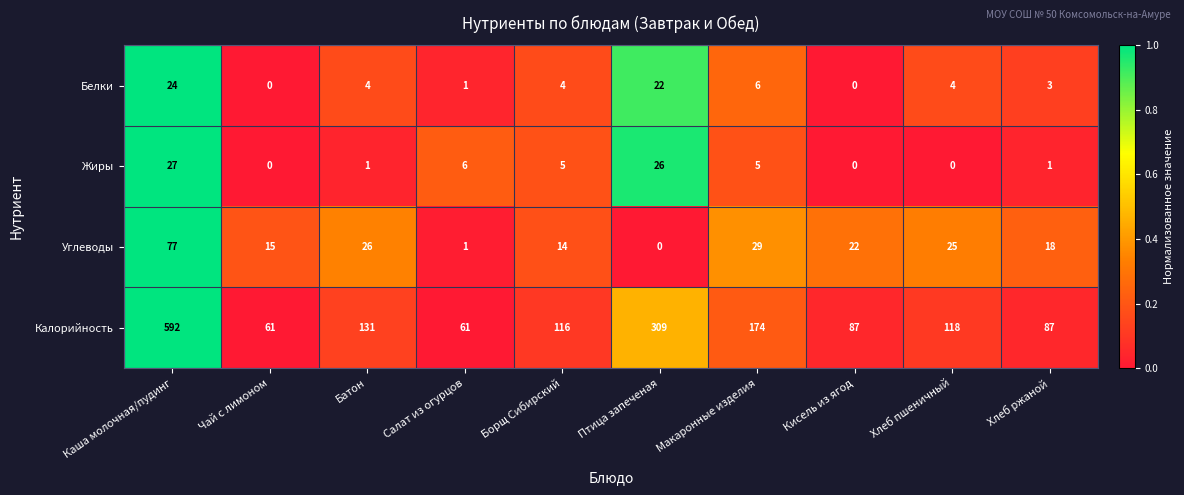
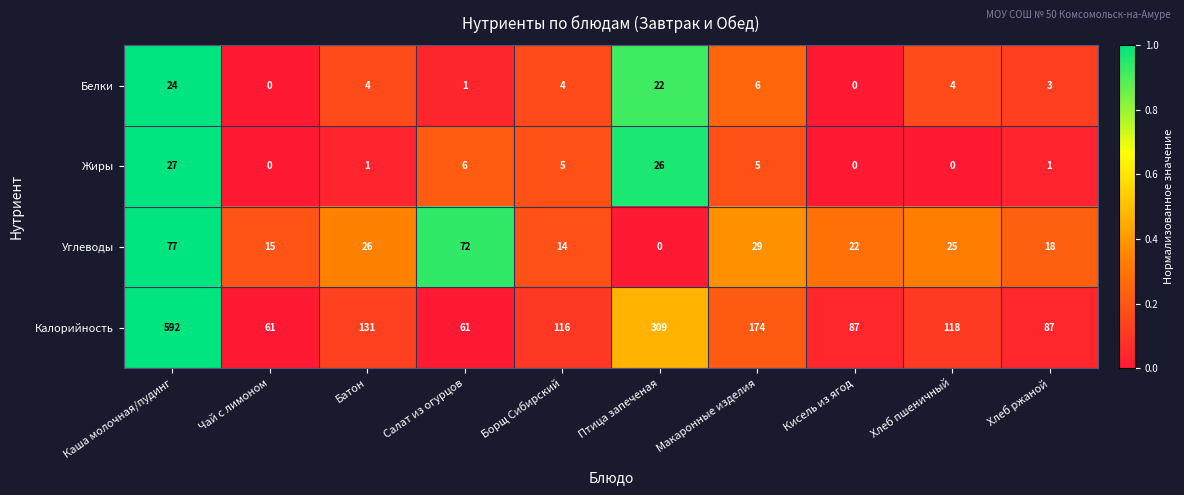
Углеводы, Салат из огурцов: 1 -> 72
